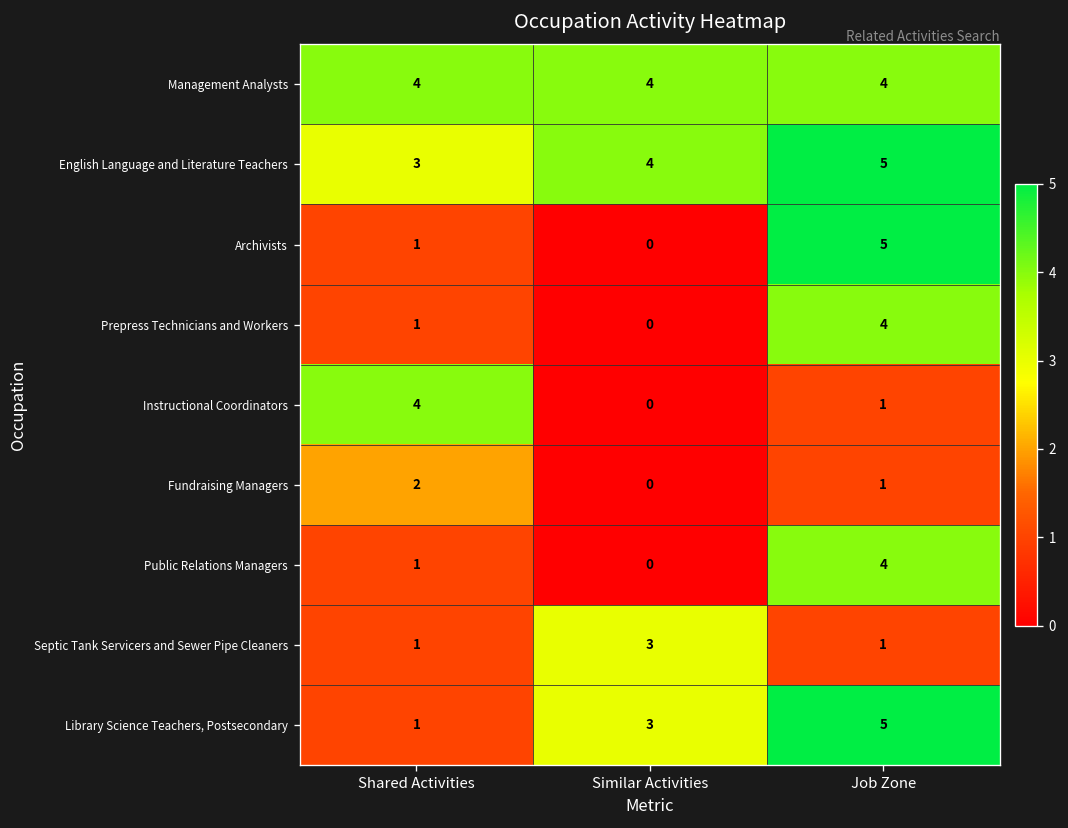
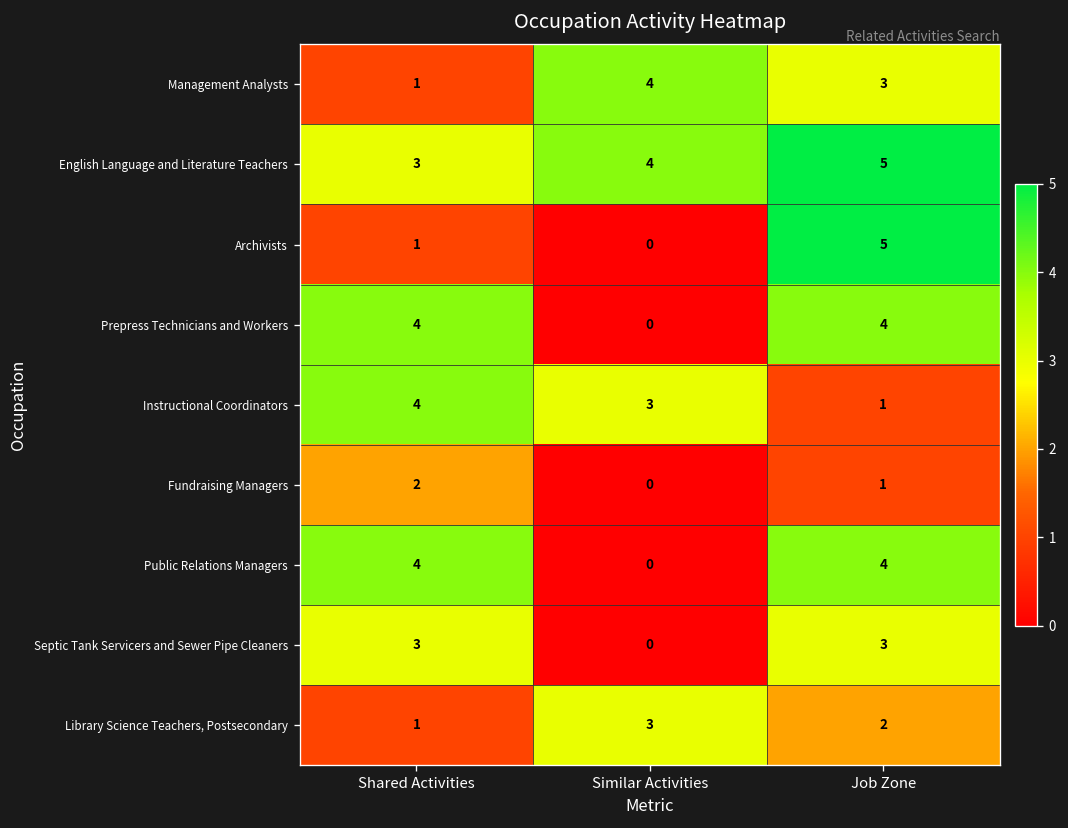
Management Analysts, Shared Activities: 4 -> 1
Management Analysts, Job Zone: 4 -> 3
Prepress Technicians and Workers, Shared Activities: 1 -> 4
Instructional Coordinators, Similar Activities: 0 -> 3
Public Relations Managers, Shared Activities: 1 -> 4
Septic Tank Servicers and Sewer Pipe Cleaners, Shared Activities: 1 -> 3
Septic Tank Servicers and Sewer Pipe Cleaners, Similar Activities: 3 -> 0
Septic Tank Servicers and Sewer Pipe Cleaners, Job Zone: 1 -> 3
Library Science Teachers, Postsecondary, Job Zone: 5 -> 2
